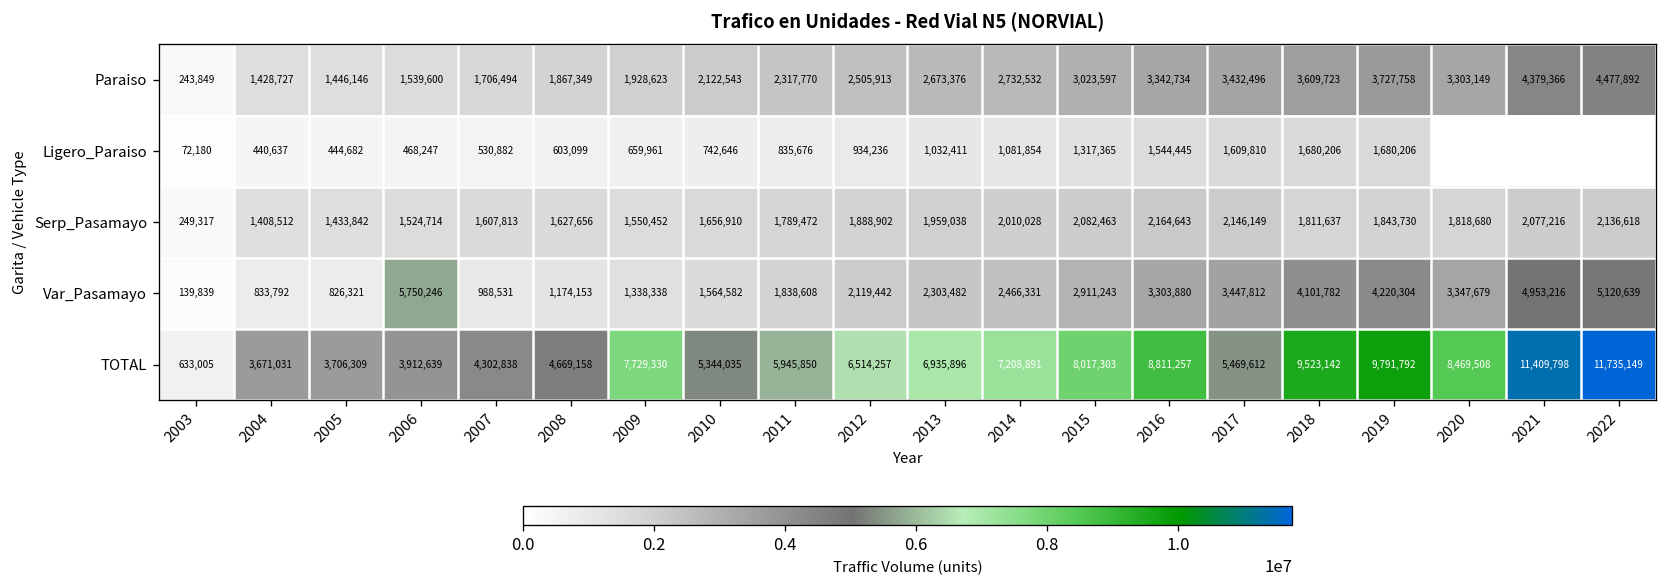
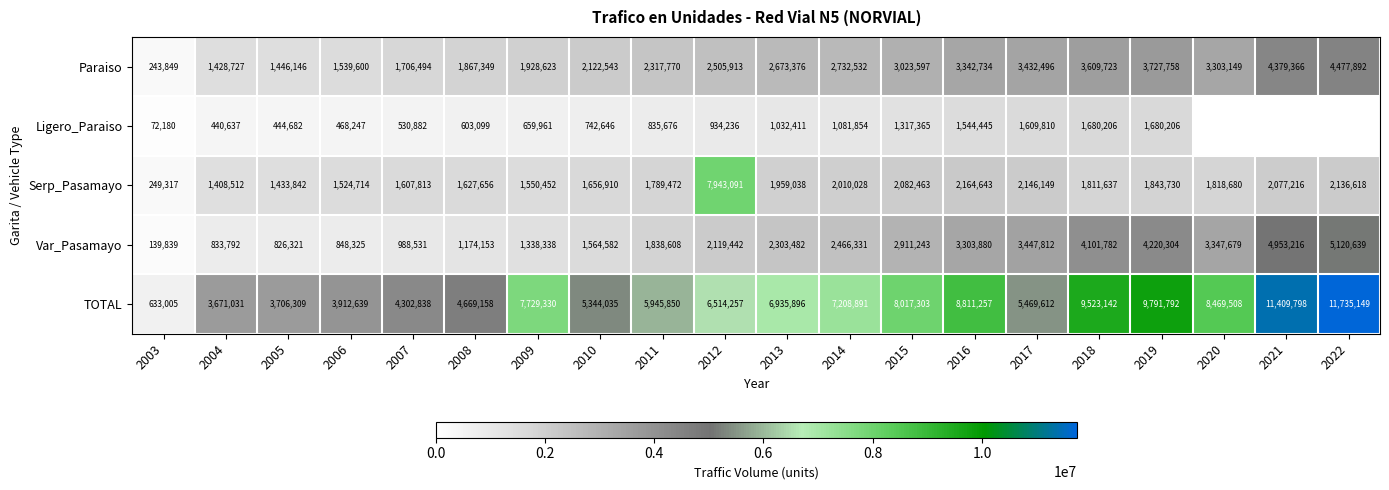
Serp_Pasamayo, 2012: 1,888,902 -> 7,943,091
Var_Pasamayo, 2006: 5,750,246 -> 848,325
